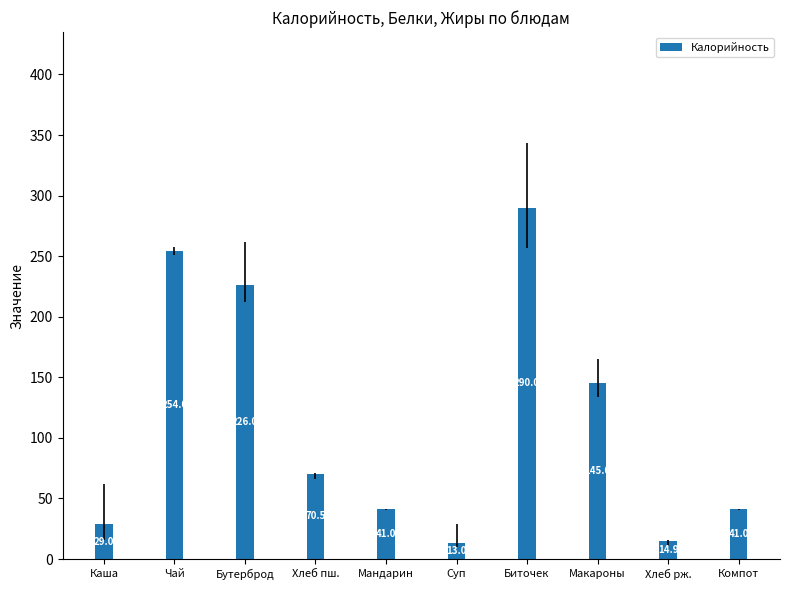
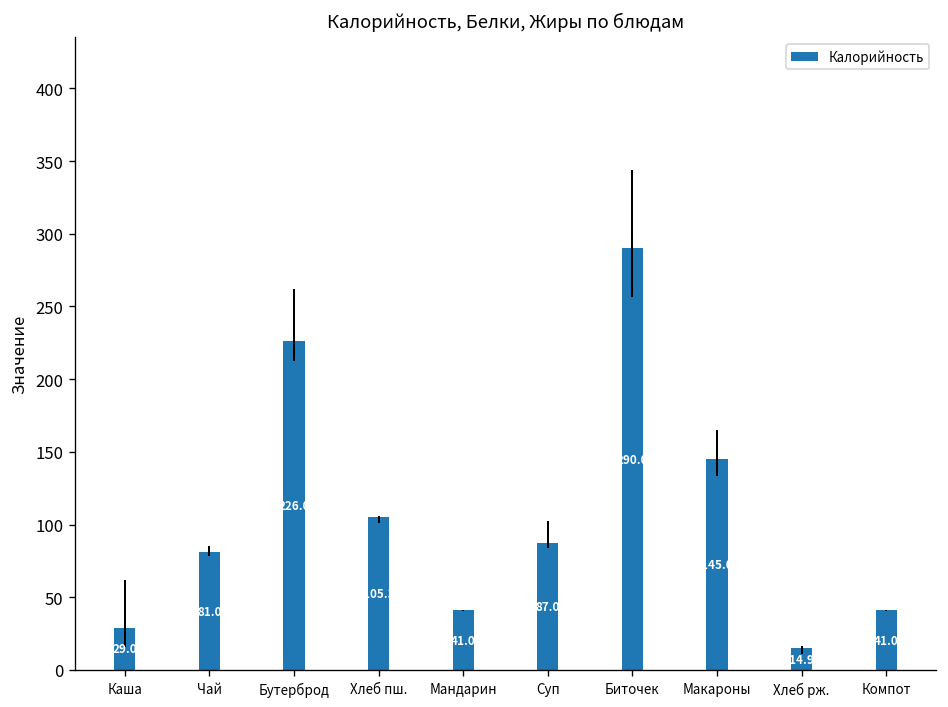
Чай: 254.0 -> 81.0
Хлеб пш.: 70.5 -> 105.3
Суп: 13.0 -> 87.0
